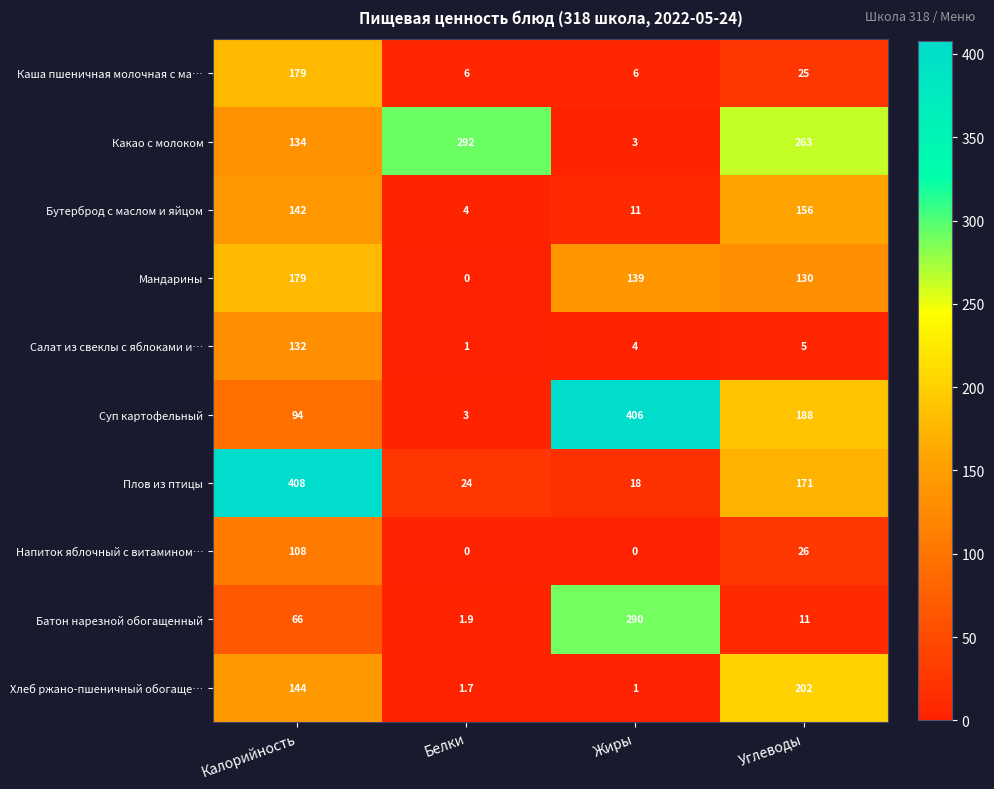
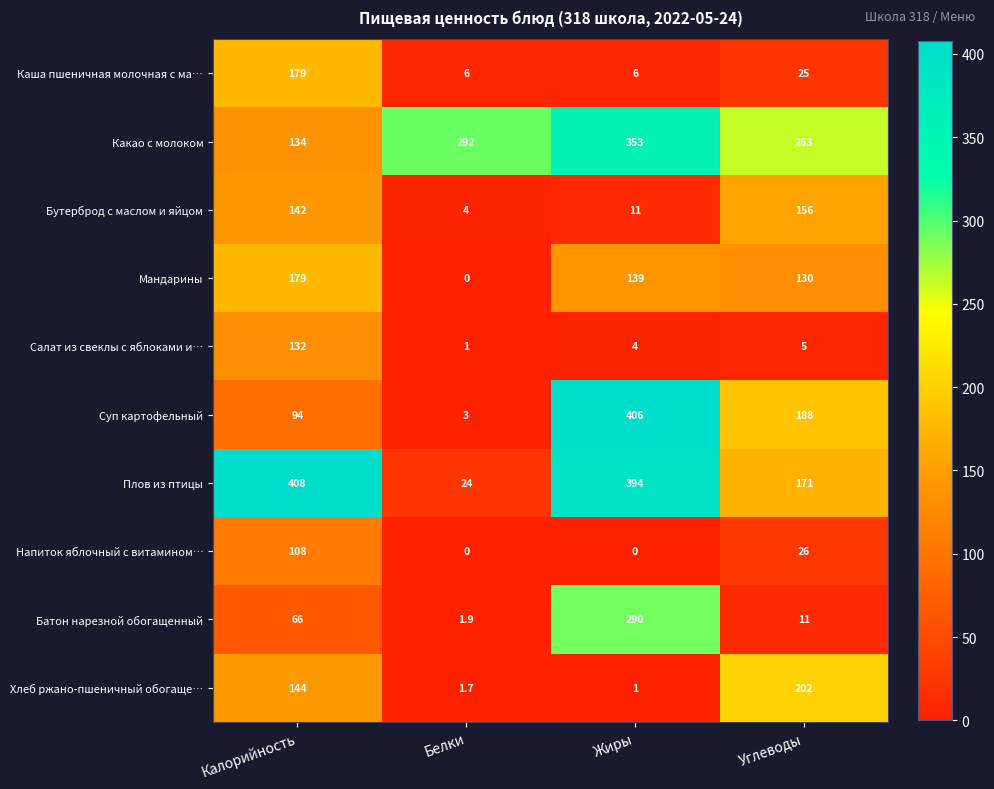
Какао с молоком, Жиры: 3 -> 353
Плов из птицы, Жиры: 18 -> 394
